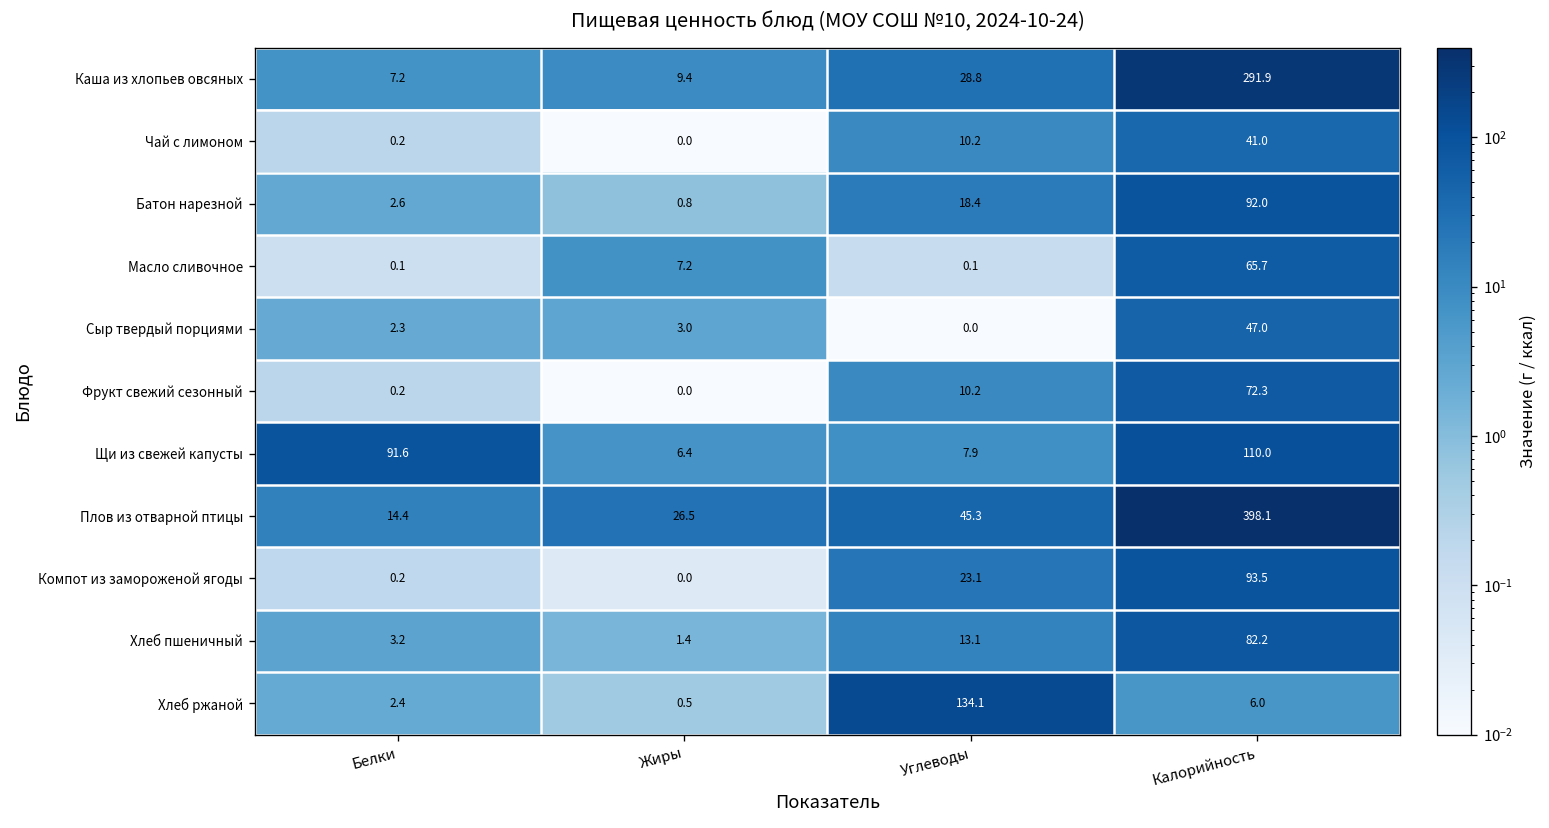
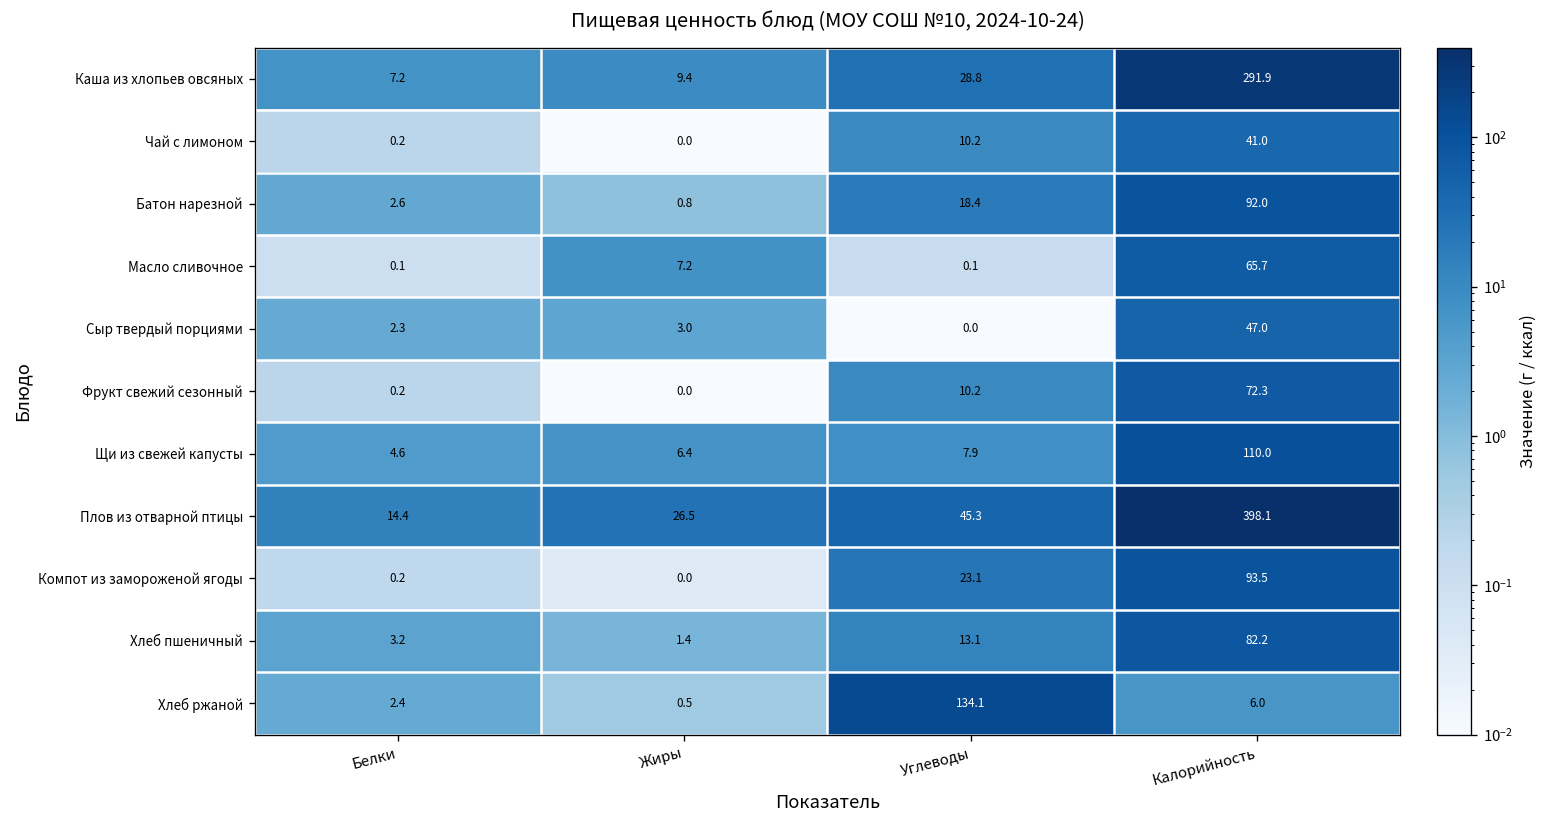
Щи из свежей капусты, Белки: 91.6 -> 4.6
